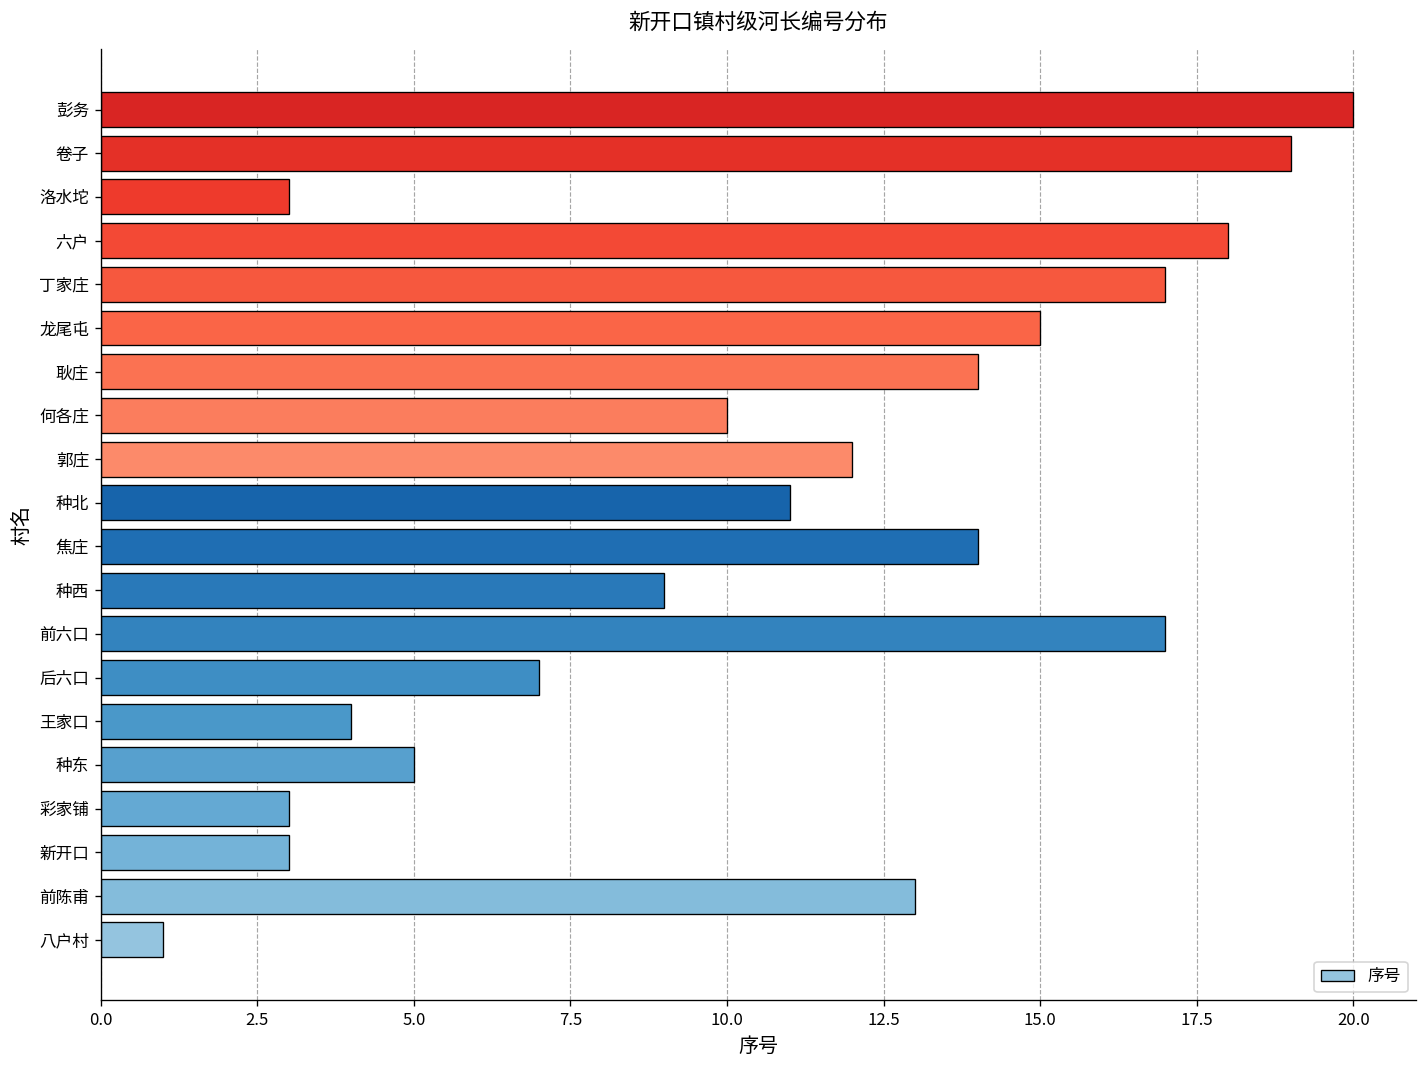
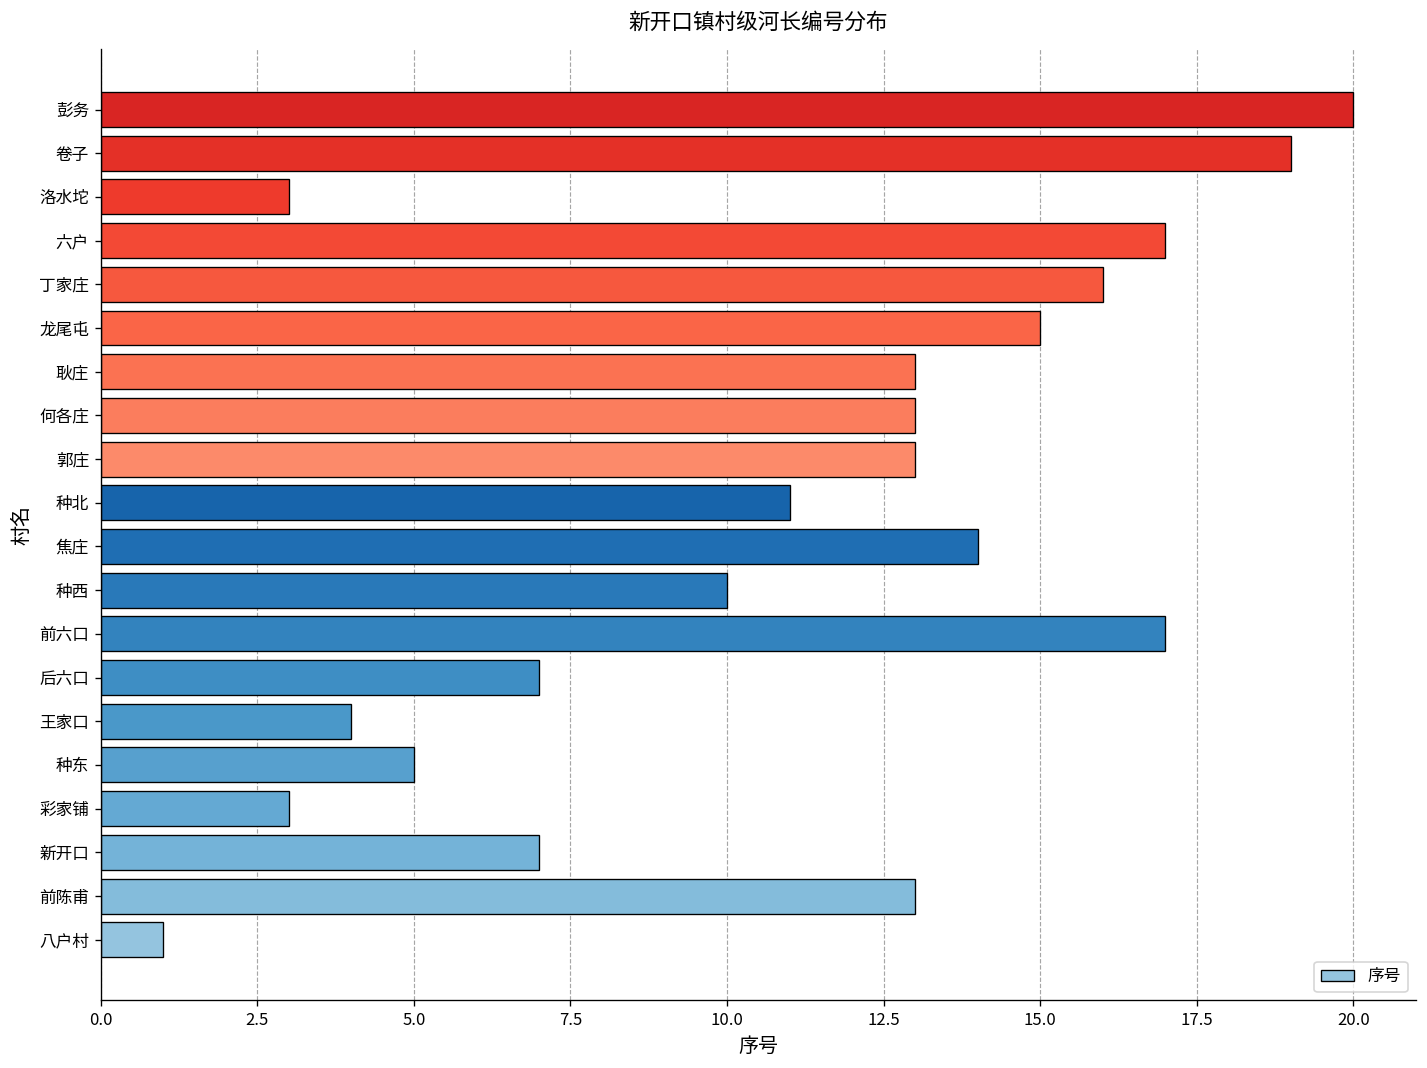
六户: 18 -> 17
丁家庄: 17 -> 16
耿庄: 14 -> 13
何各庄: 10 -> 13
郭庄: 12 -> 13
种西: 9 -> 10
新开口: 3 -> 7
